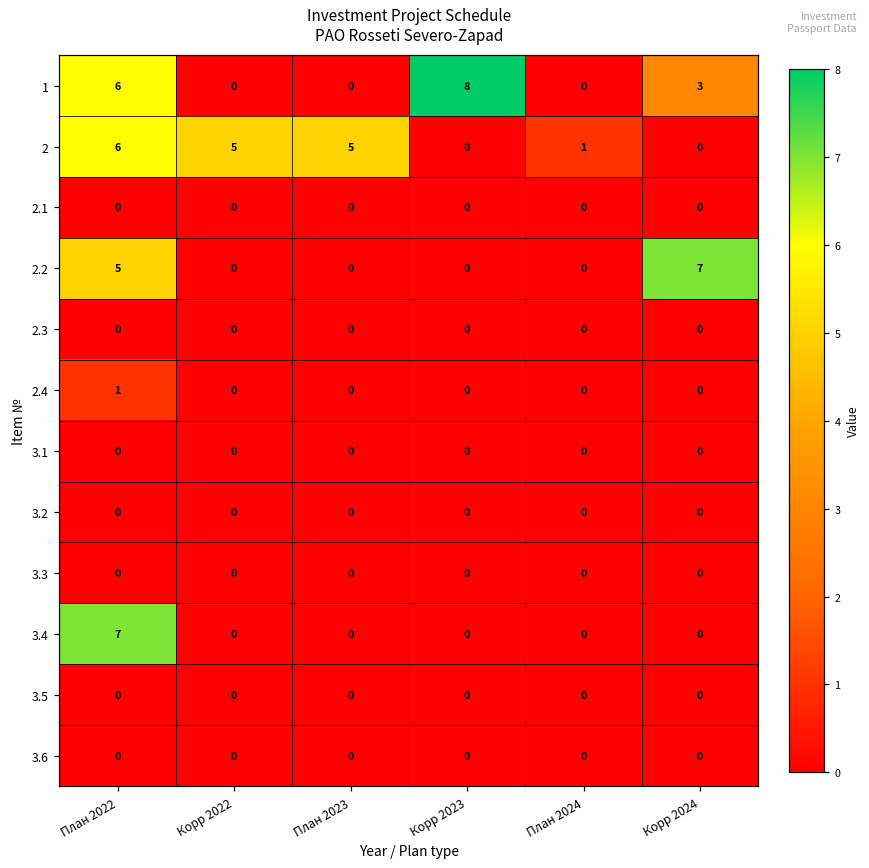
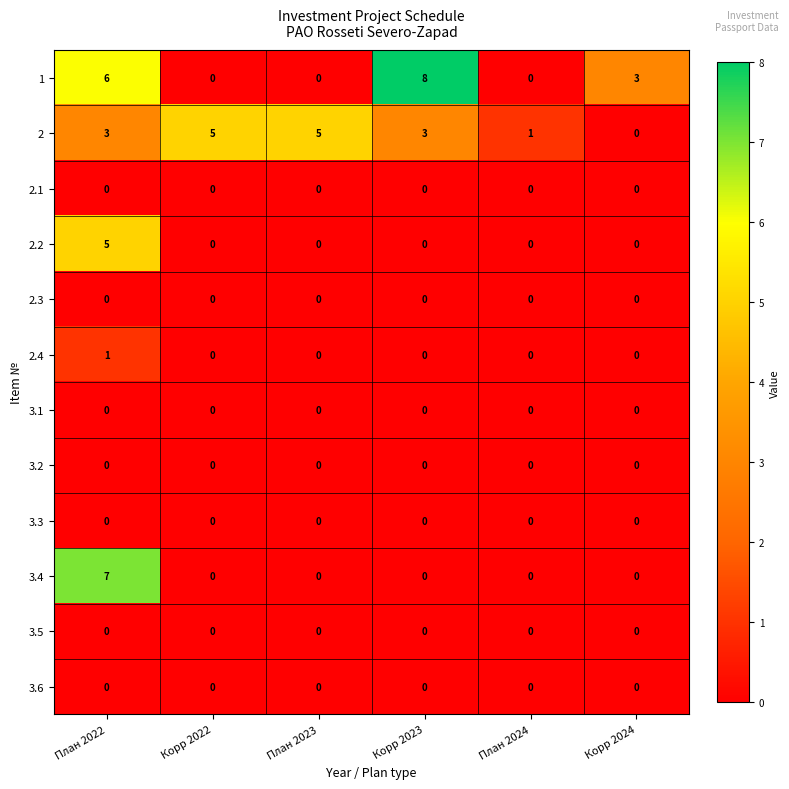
2, План 2022: 6 -> 3
2, Корр 2023: 0 -> 3
2.2, Корр 2024: 7 -> 0
